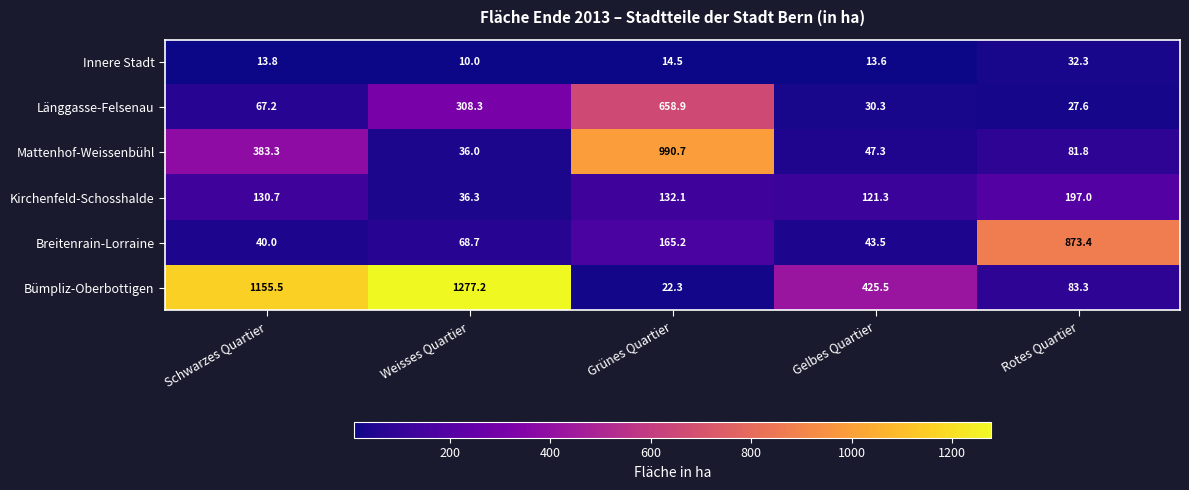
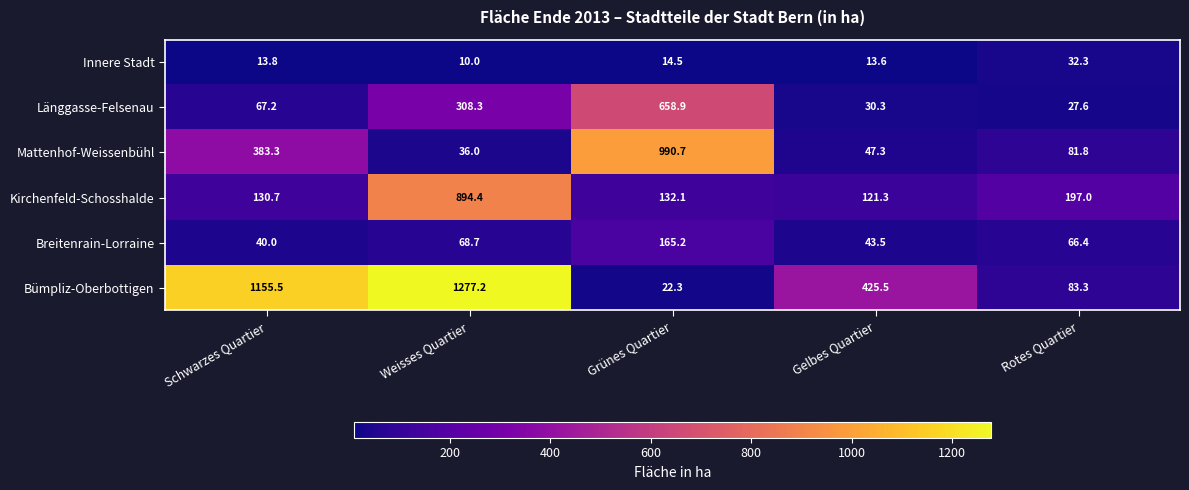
Kirchenfeld-Schosshalde, Weisses Quartier: 36.3 -> 894.4
Breitenrain-Lorraine, Rotes Quartier: 873.4 -> 66.4
